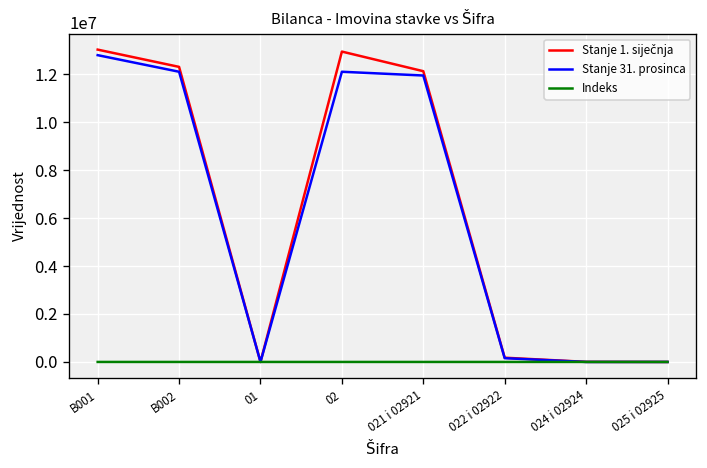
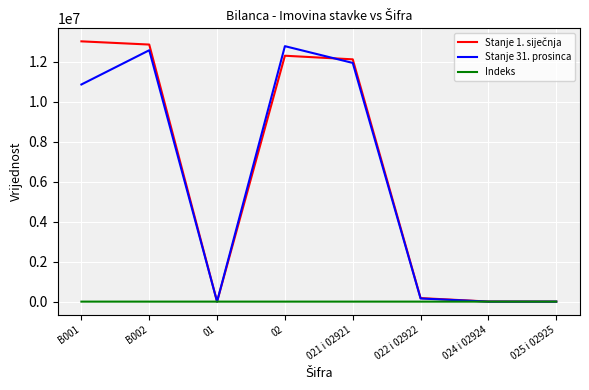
Stanje 31. prosinca, B001: 12800000 -> 10900000
Stanje 1. siječnja, B002: 12300000 -> 12900000
Stanje 31. prosinca, B002: 12100000 -> 12600000
Stanje 1. siječnja, 02: 12900000 -> 12300000
Stanje 31. prosinca, 02: 12100000 -> 12800000
